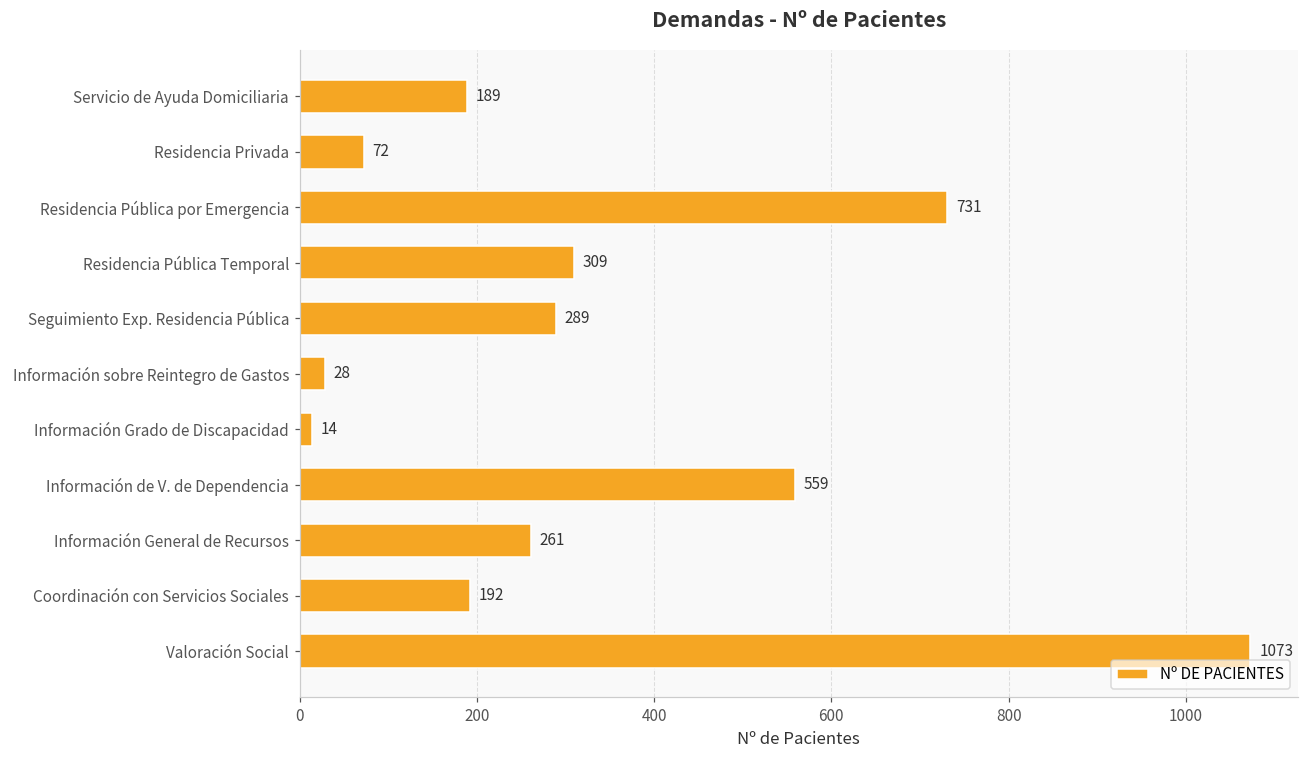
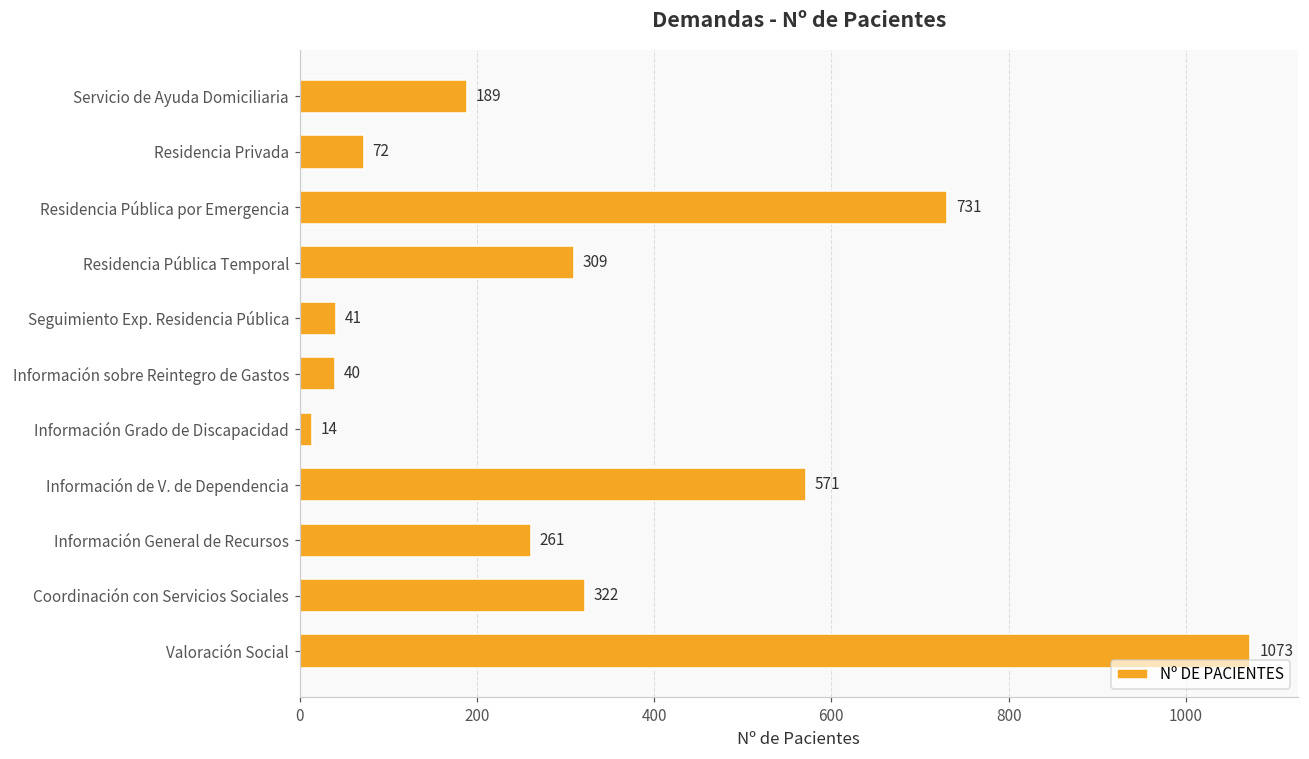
Seguimiento Exp. Residencia Pública: 289 -> 41
Información sobre Reintegro de Gastos: 28 -> 40
Información de V. de Dependencia: 559 -> 571
Coordinación con Servicios Sociales: 192 -> 322
